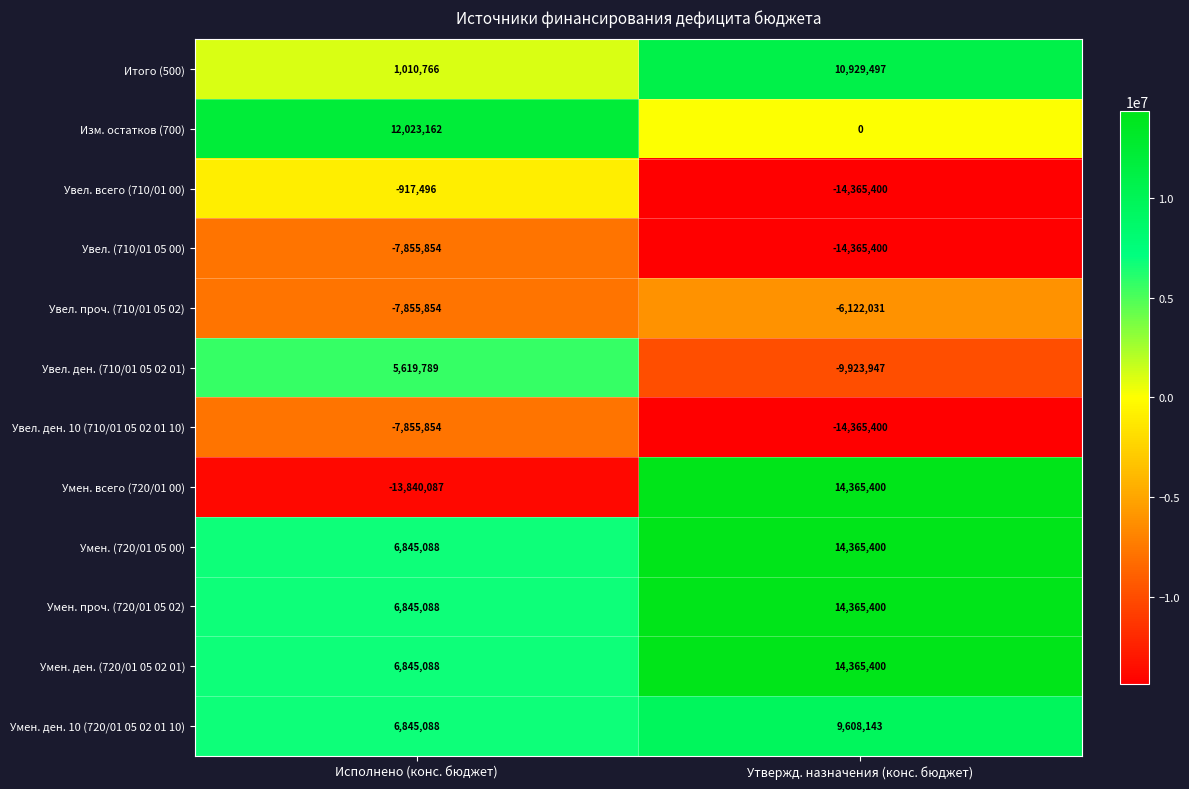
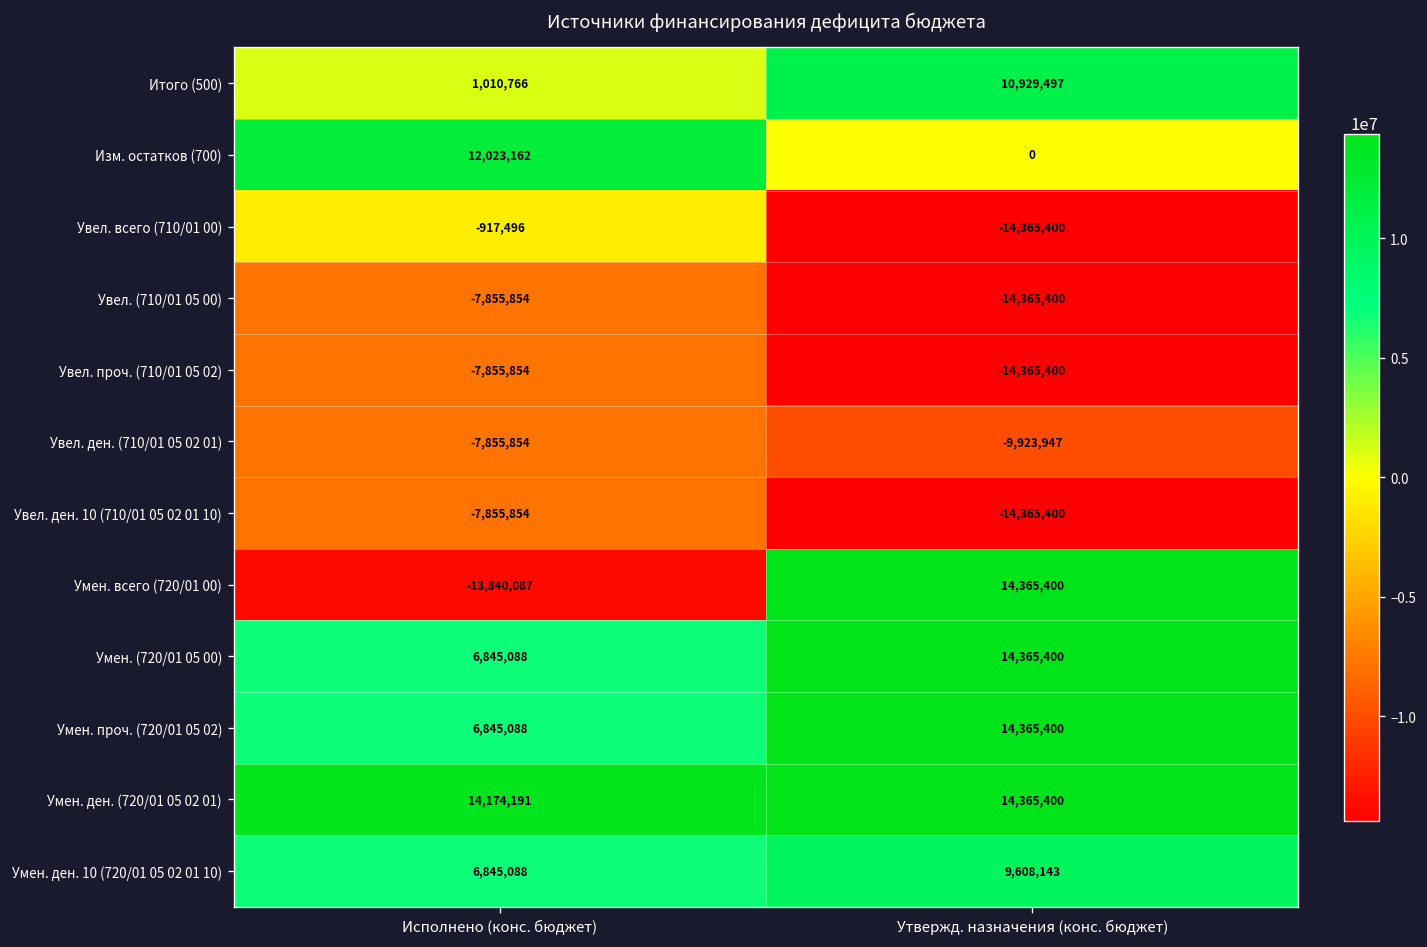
Увел. проч. (710/01 05 02), Утвержд. назначения (конс. бюджет): -6,122,031 -> -14,365,400
Увел. ден. (710/01 05 02 01), Исполнено (конс. бюджет): 5,619,789 -> -7,855,854
Умен. ден. (720/01 05 02 01), Исполнено (конс. бюджет): 6,845,088 -> 14,174,191
